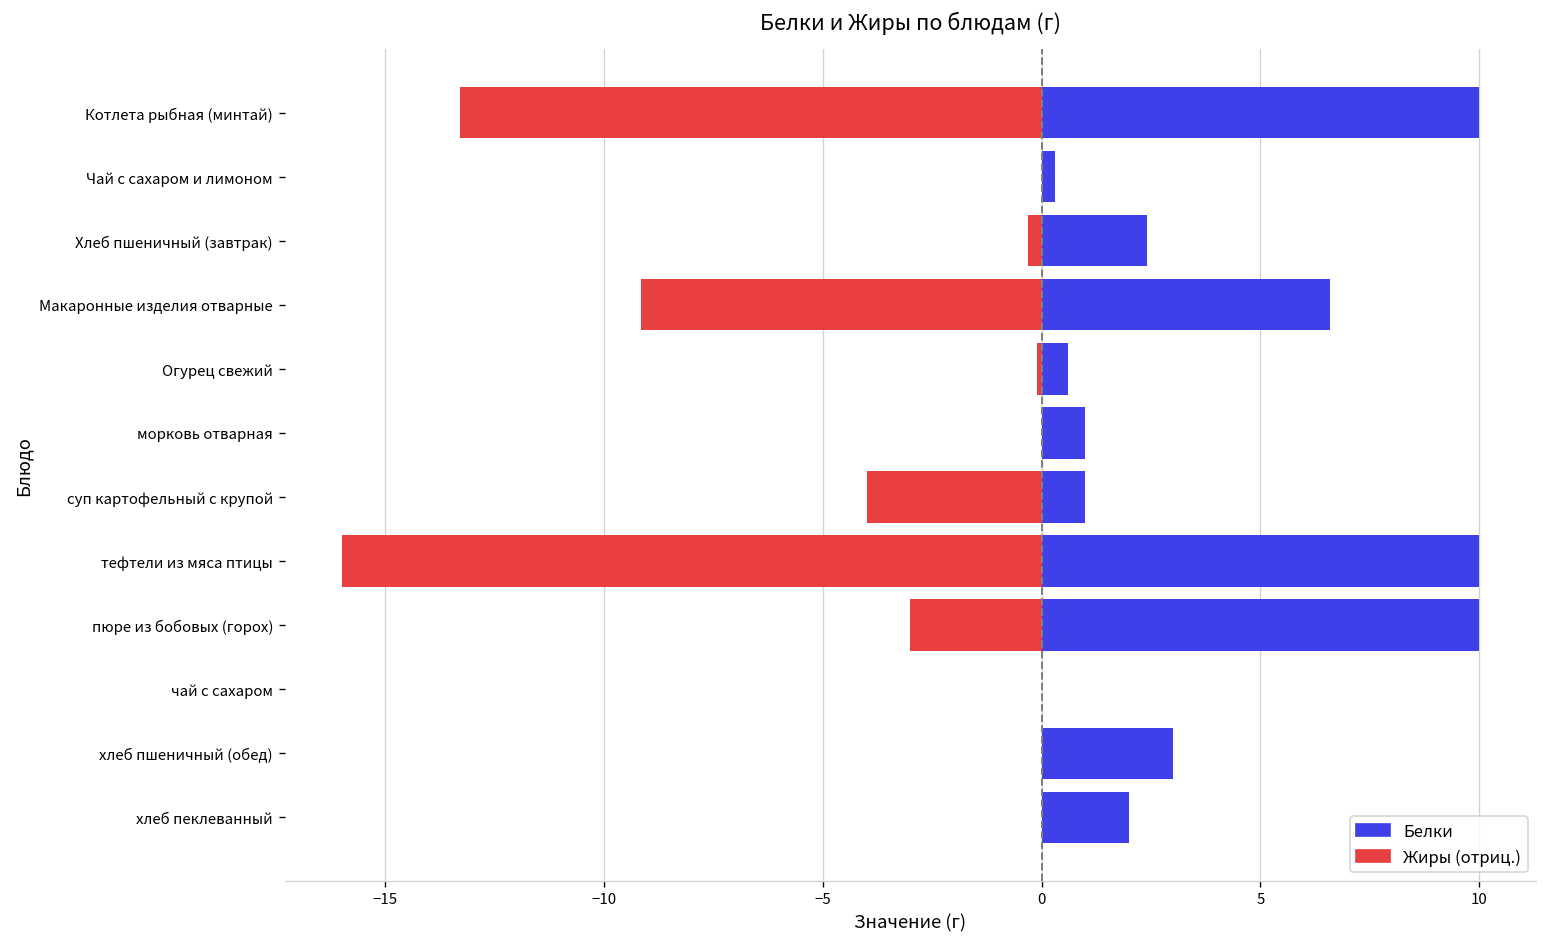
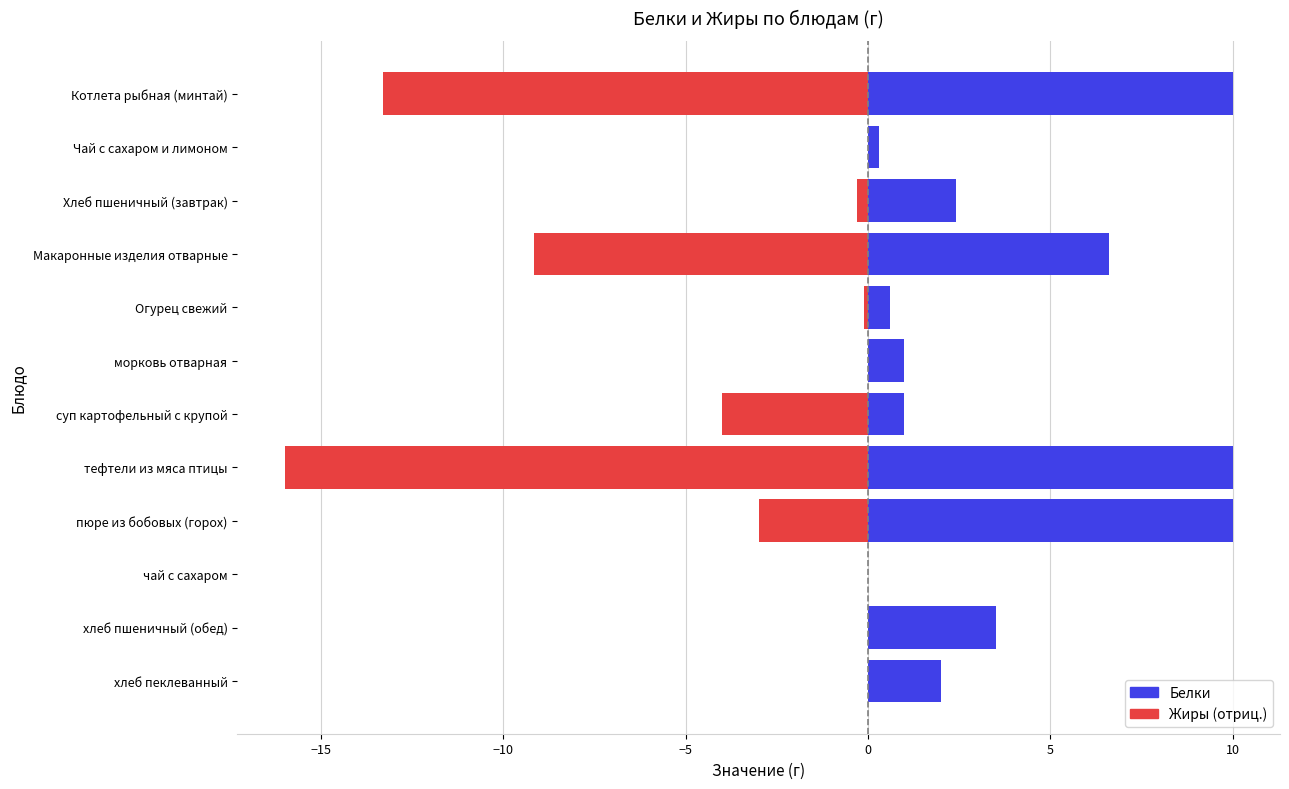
Белки, хлеб пшеничный (обед): 3.0 -> 3.5
